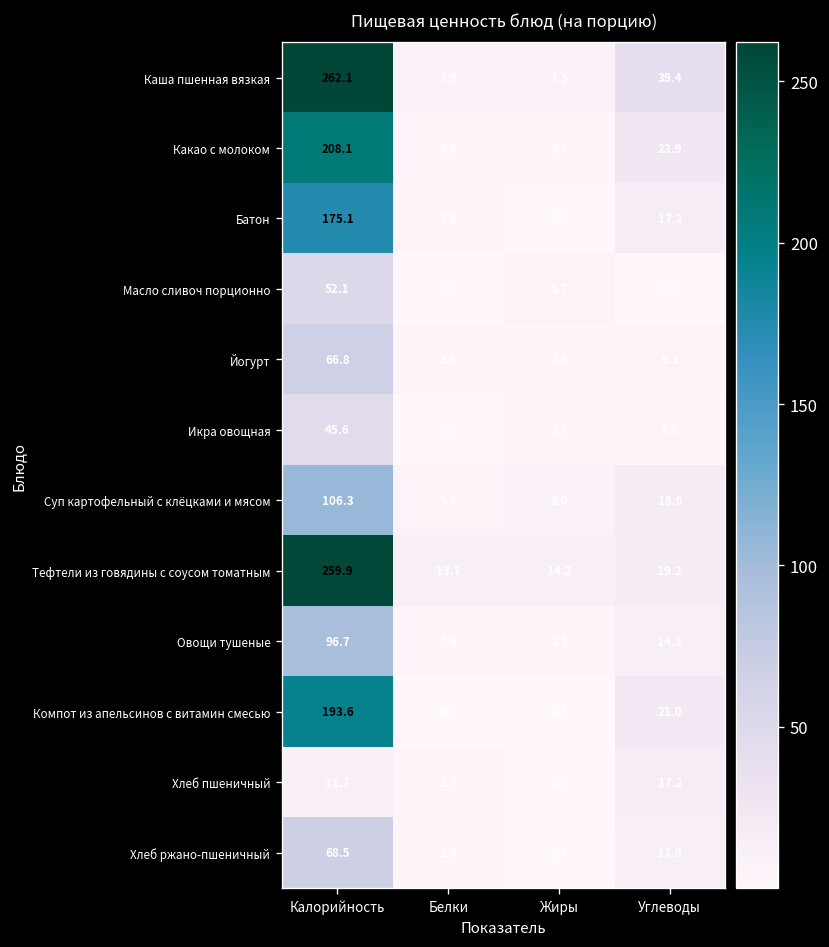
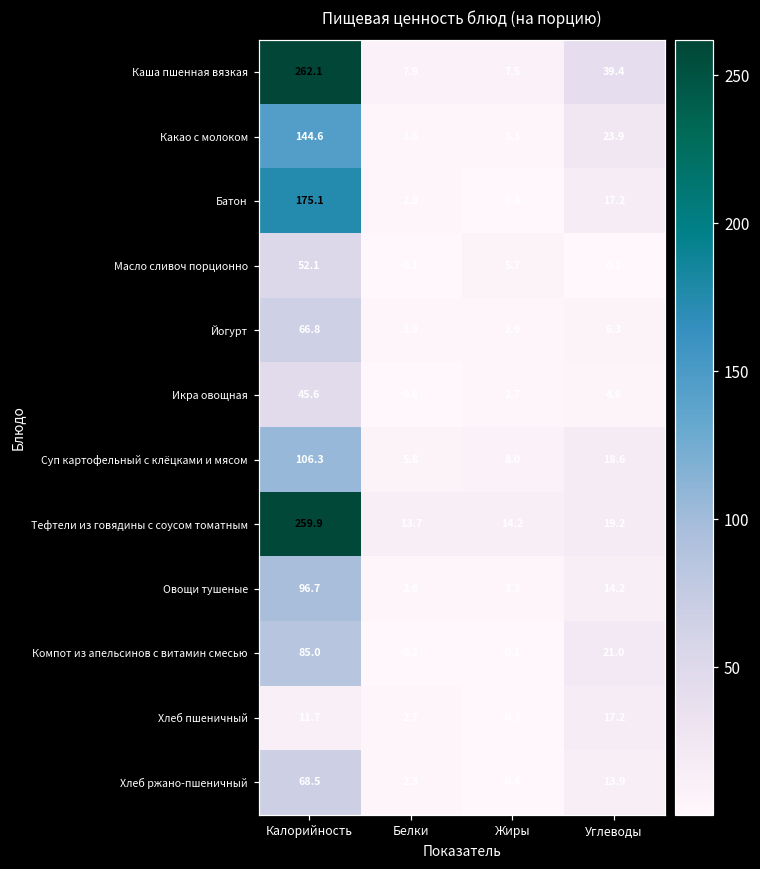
Какао с молоком, Калорийность: 208.1 -> 144.6
Компот из апельсинов с витамин смесью, Калорийность: 193.6 -> 85.0
